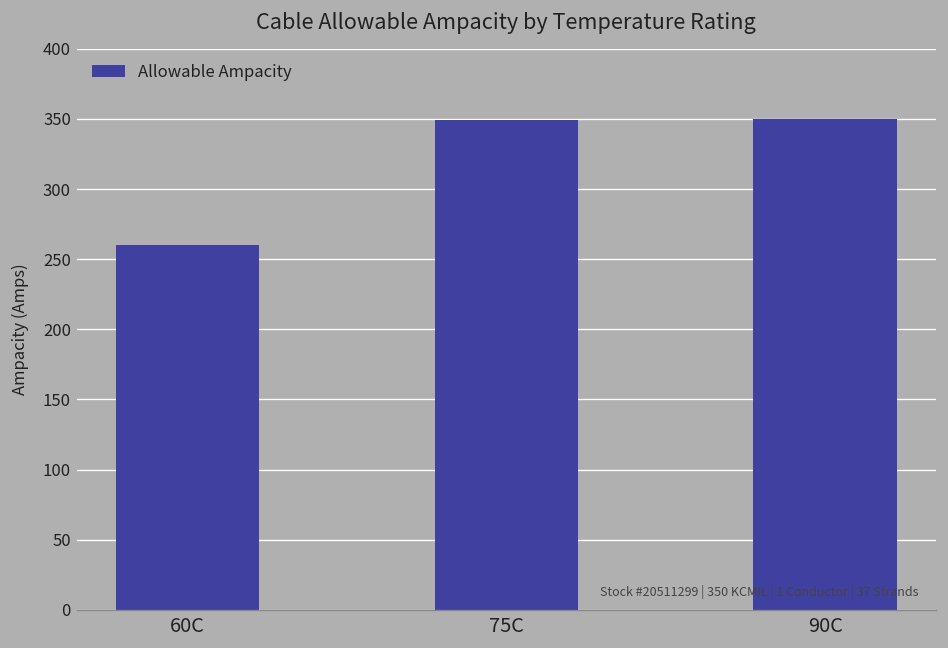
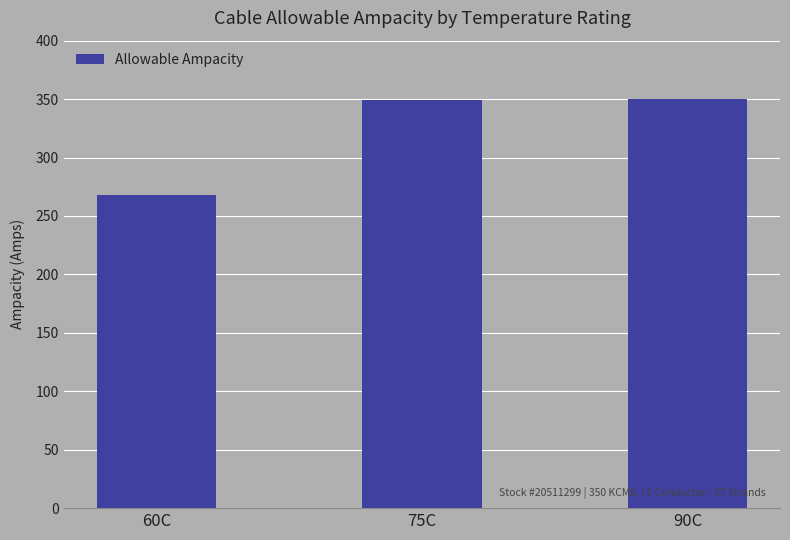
60C: 260 -> 268
